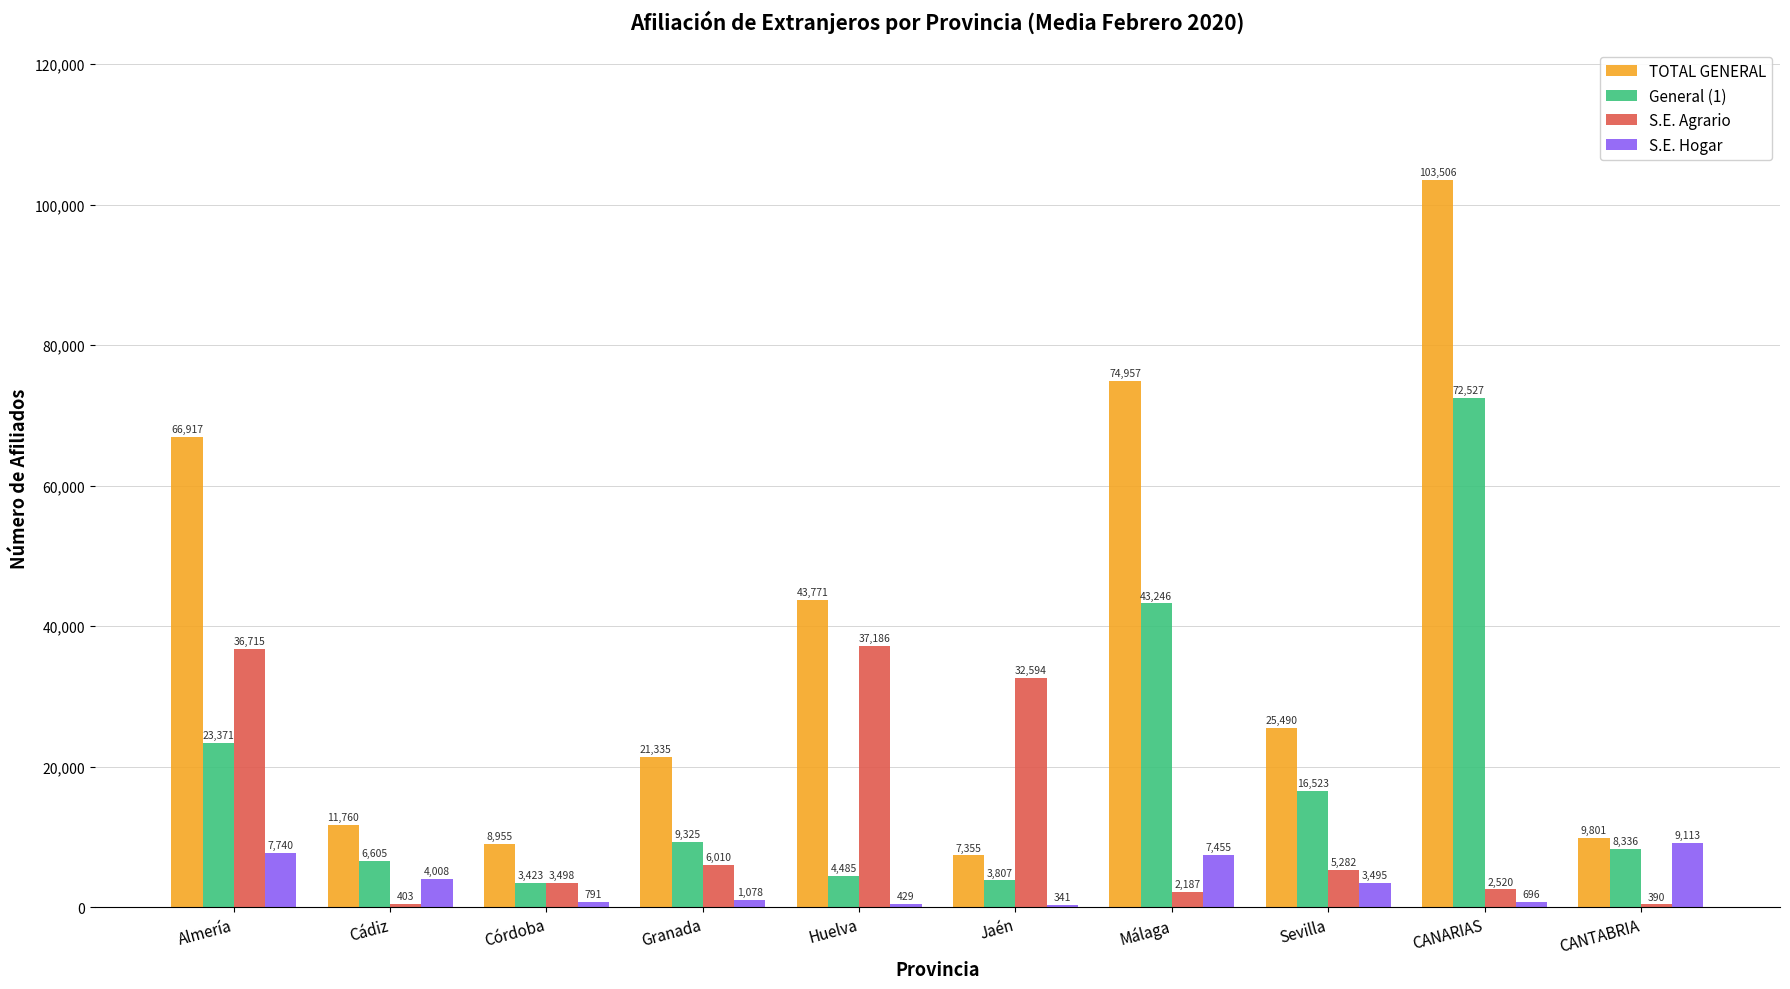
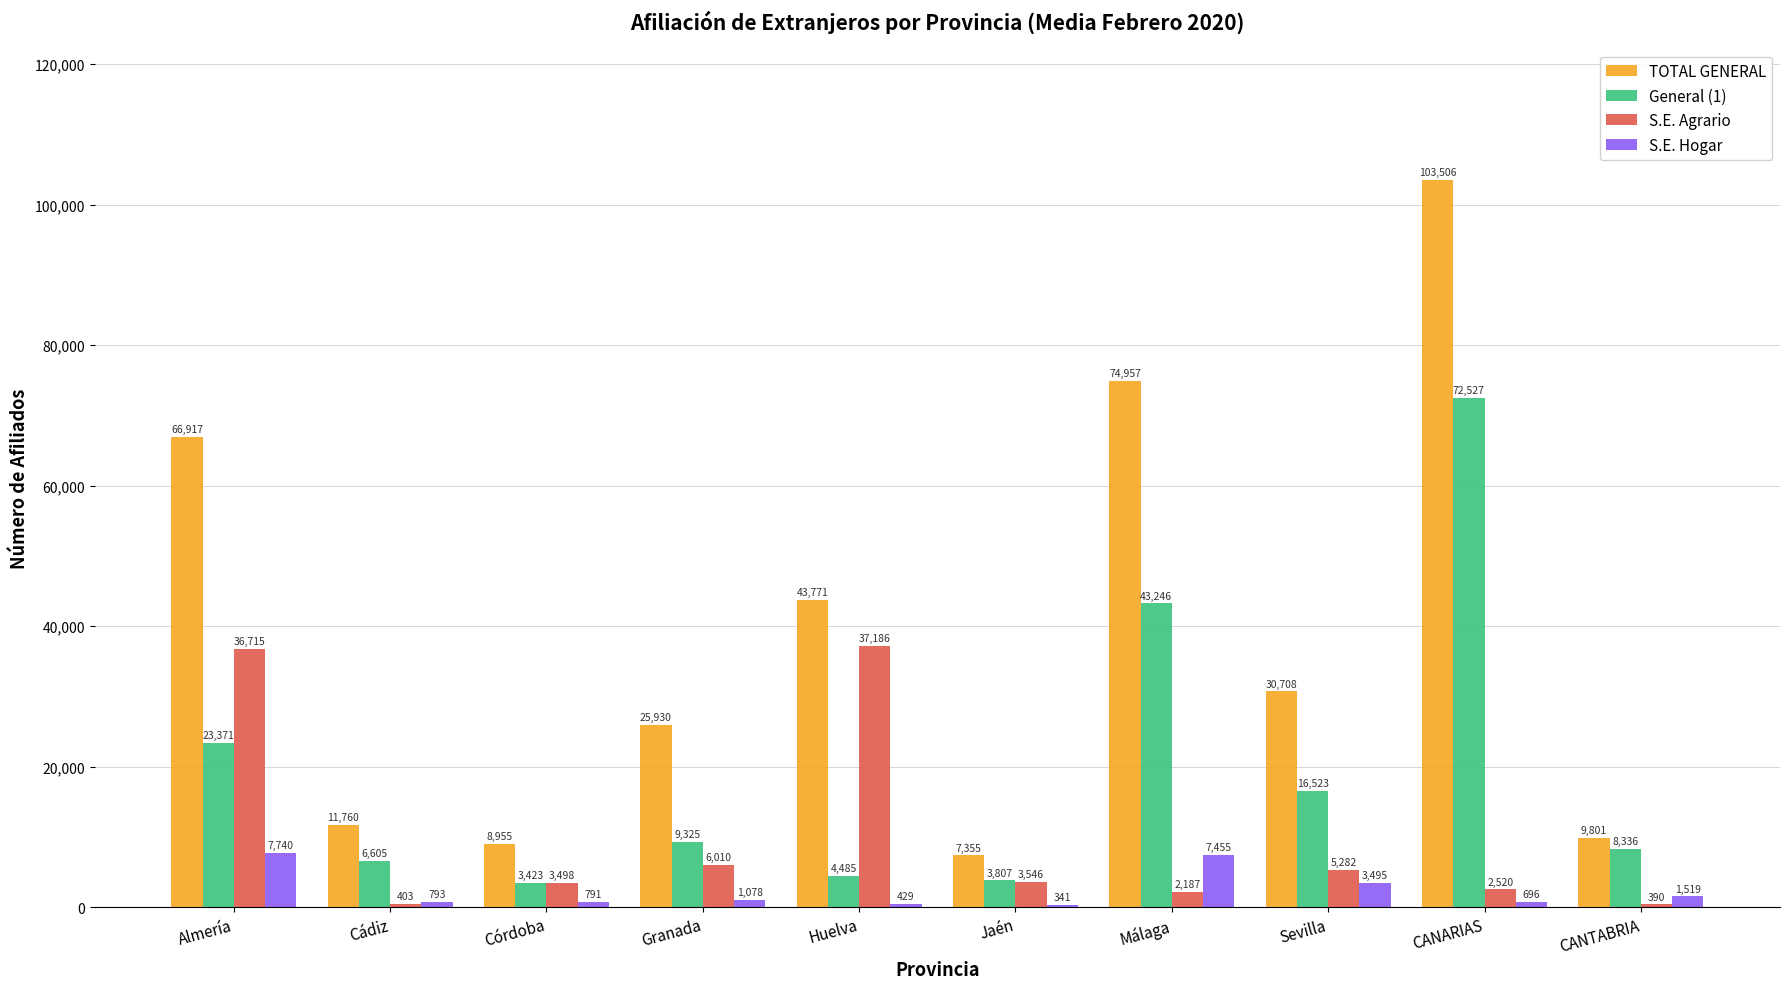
S.E. Hogar, Cádiz: 4,008 -> 793
TOTAL GENERAL, Granada: 21,335 -> 25,930
S.E. Agrario, Jaén: 32,594 -> 3,546
TOTAL GENERAL, Sevilla: 25,490 -> 30,708
S.E. Hogar, CANTABRIA: 9,113 -> 1,519
